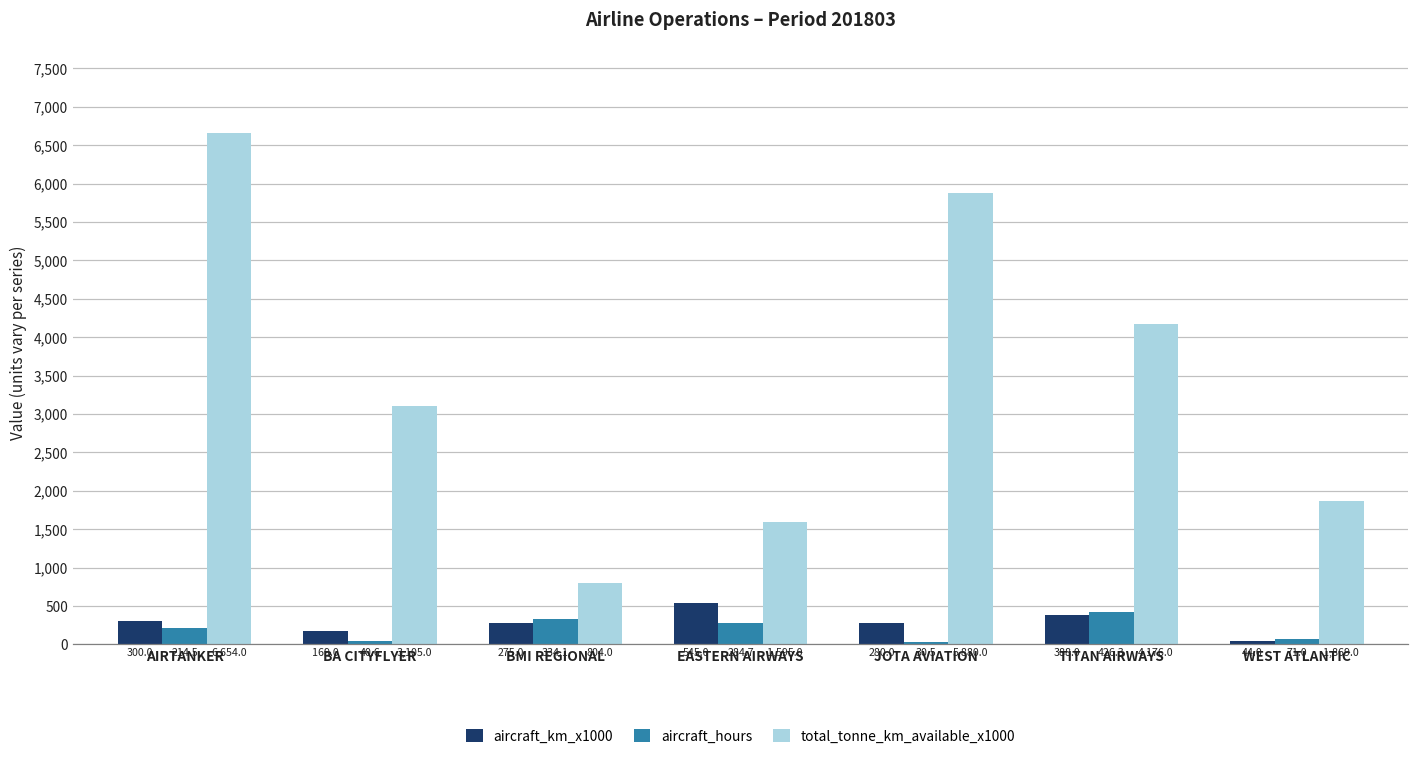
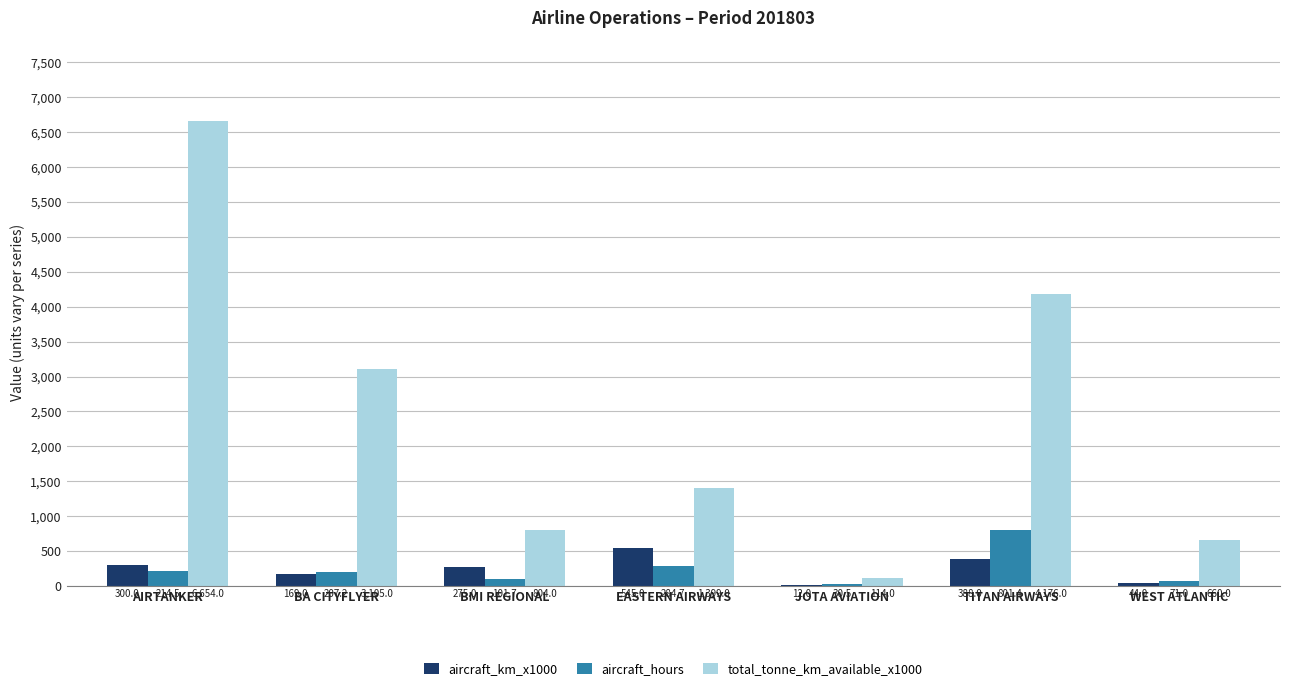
aircraft_hours, BA CITYFLYER: 40.6 -> 207.2
aircraft_hours, BMI REGIONAL: 334.1 -> 101.7
total_tonne_km_available_x1000, EASTERN AIRWAYS: 1,595.0 -> 1,399.0
aircraft_km_x1000, JOTA AVIATION: 280.0 -> 12.0
total_tonne_km_available_x1000, JOTA AVIATION: 5,880.0 -> 114.0
aircraft_hours, TITAN AIRWAYS: 426.3 -> 801.4
total_tonne_km_available_x1000, WEST ATLANTIC: 1,869.0 -> 660.0
